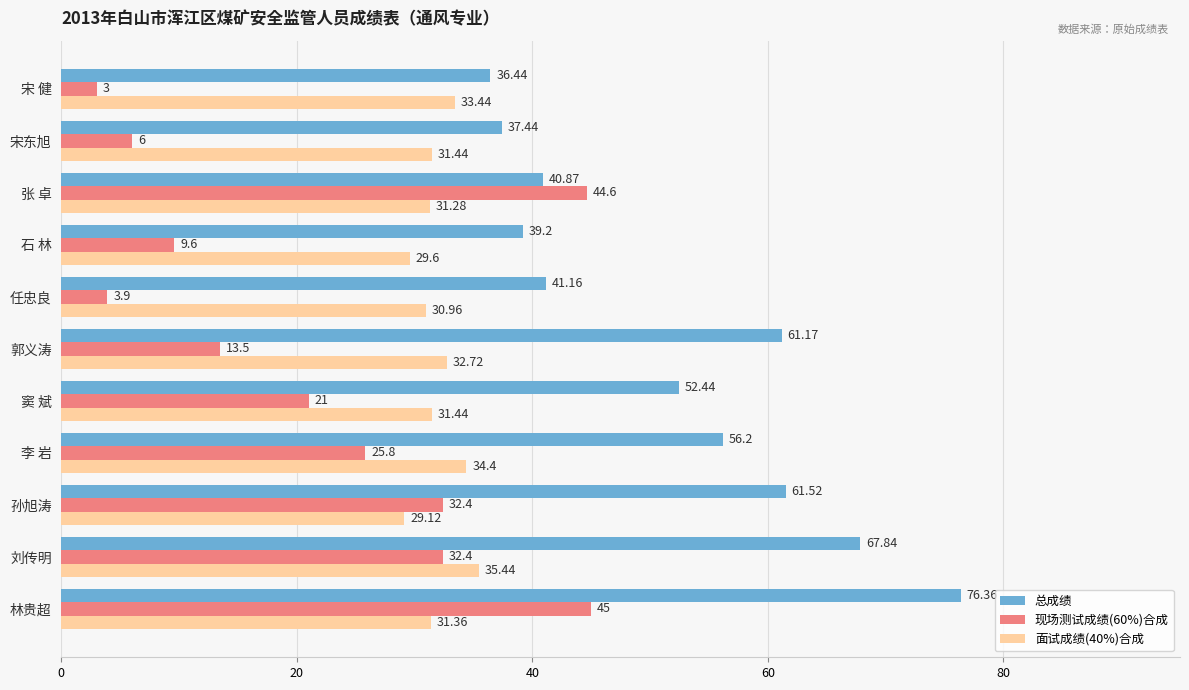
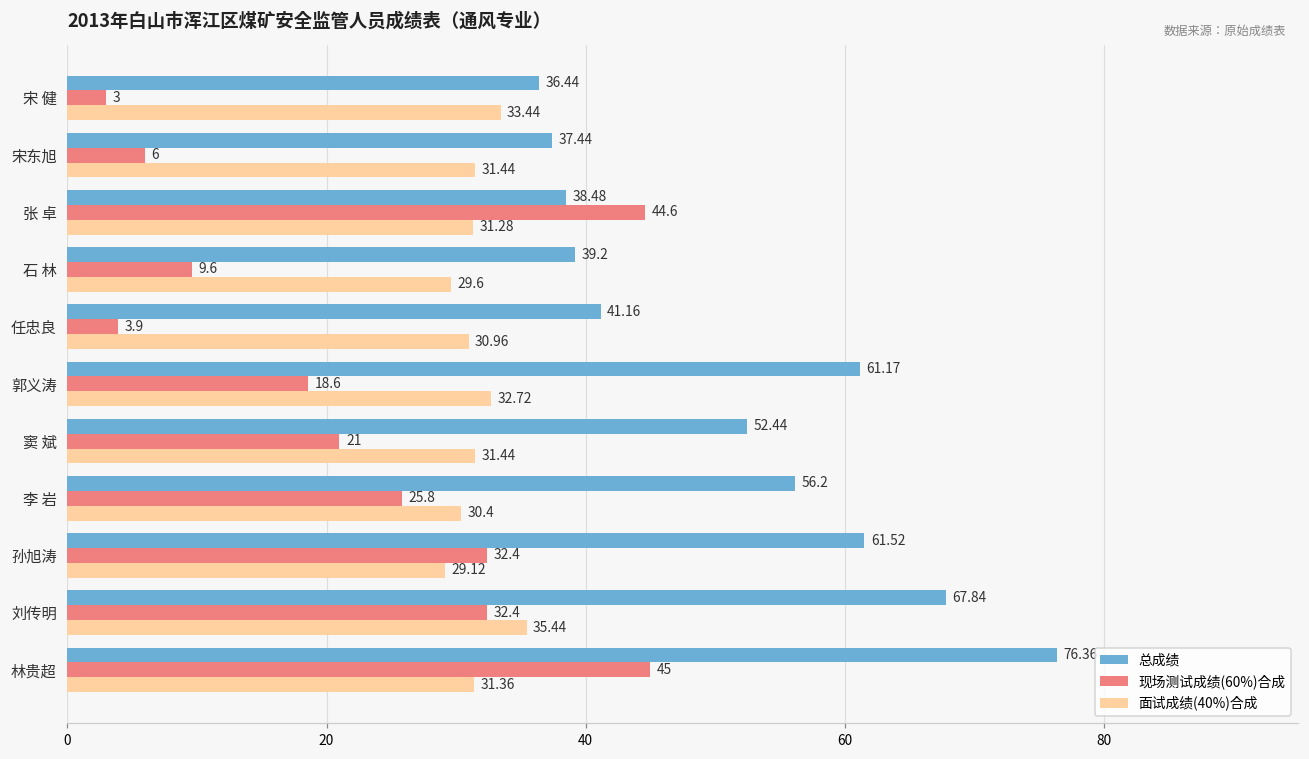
总成绩, 张 卓: 40.87 -> 38.48
现场测试成绩(60%)合成, 郭义涛: 13.5 -> 18.6
面试成绩(40%)合成, 李 岩: 34.4 -> 30.4
